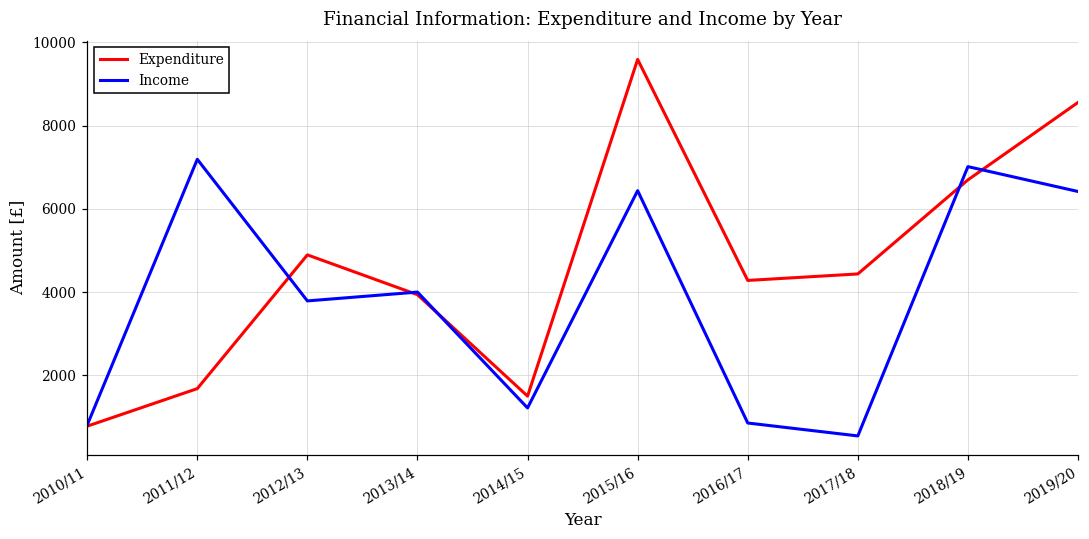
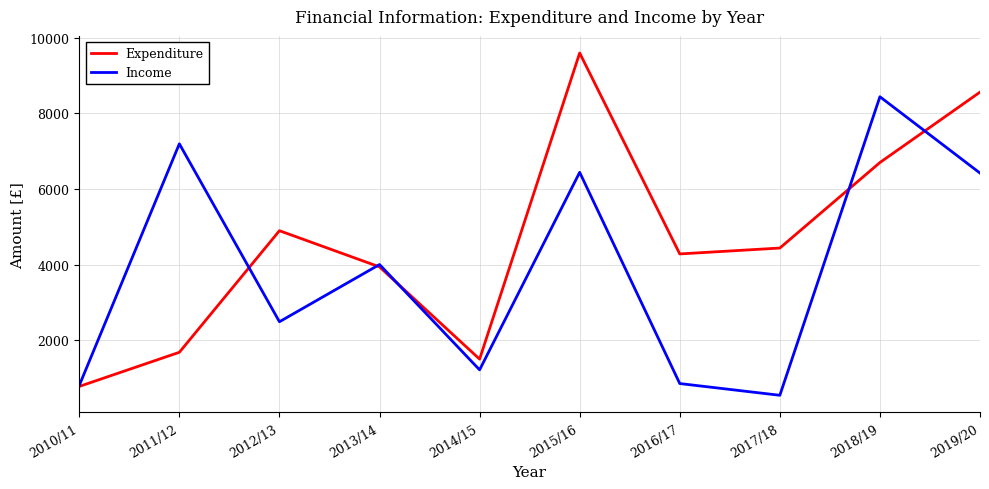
Income, 2012/13: 3800 -> 2500
Income, 2018/19: 7000 -> 8400
